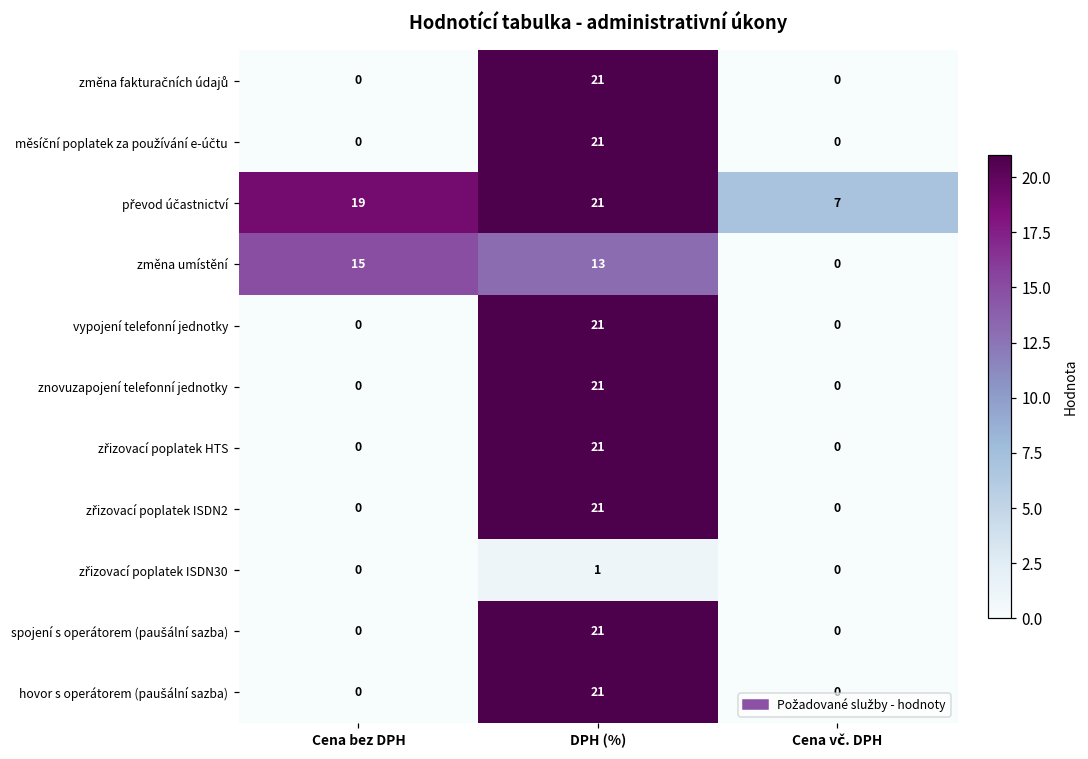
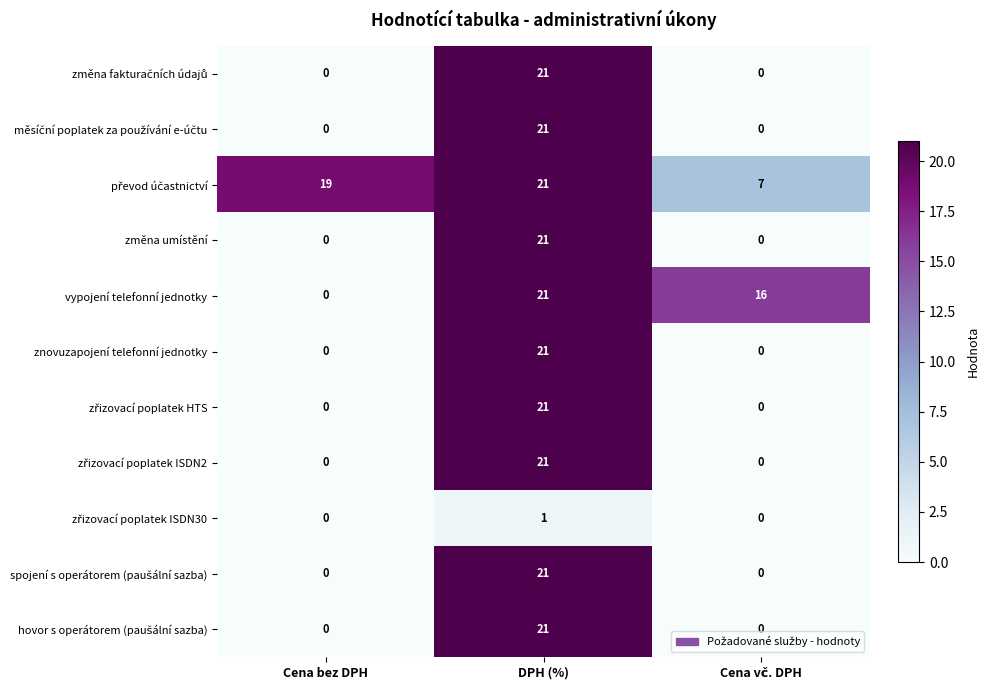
změna umístění, Cena bez DPH: 15 -> 0
změna umístění, DPH (%): 13 -> 21
vypojení telefonní jednotky, Cena vč. DPH: 0 -> 16
